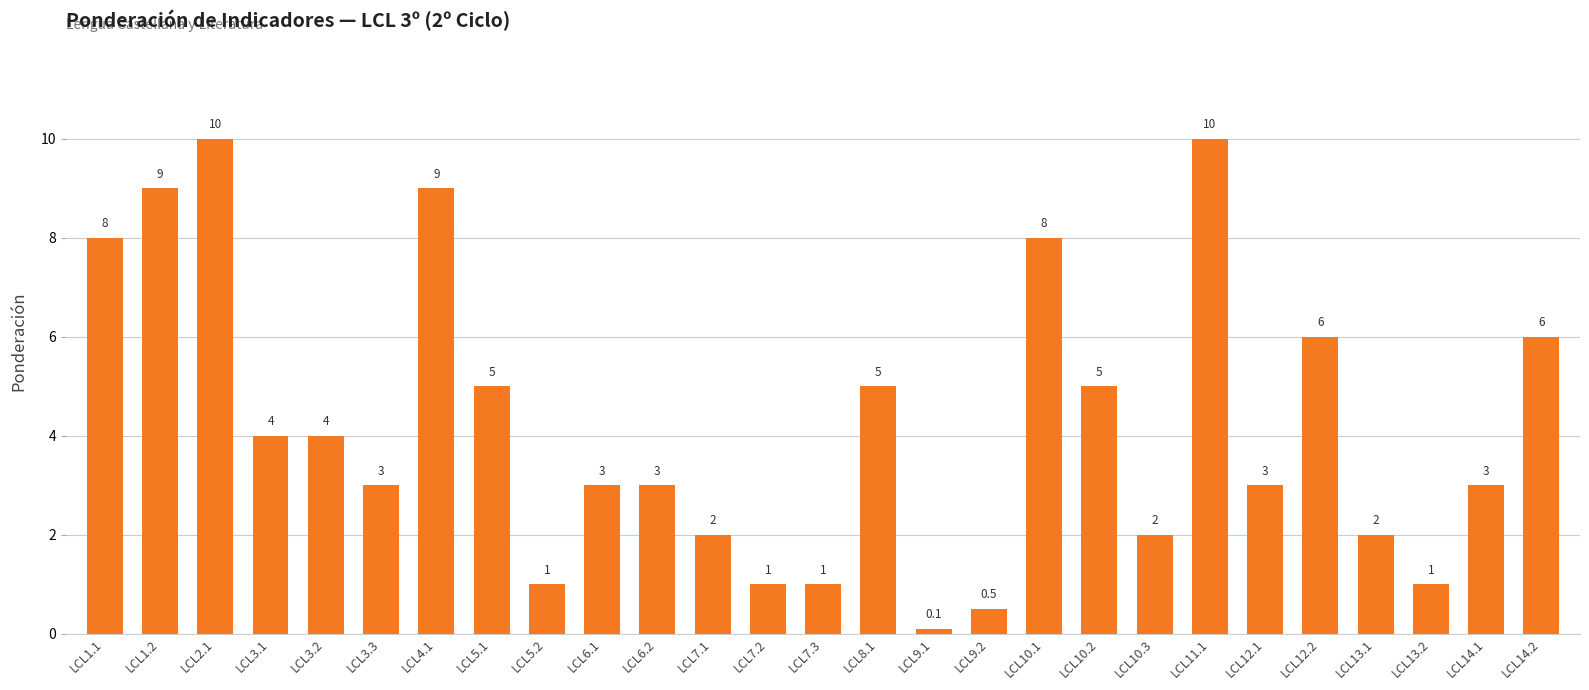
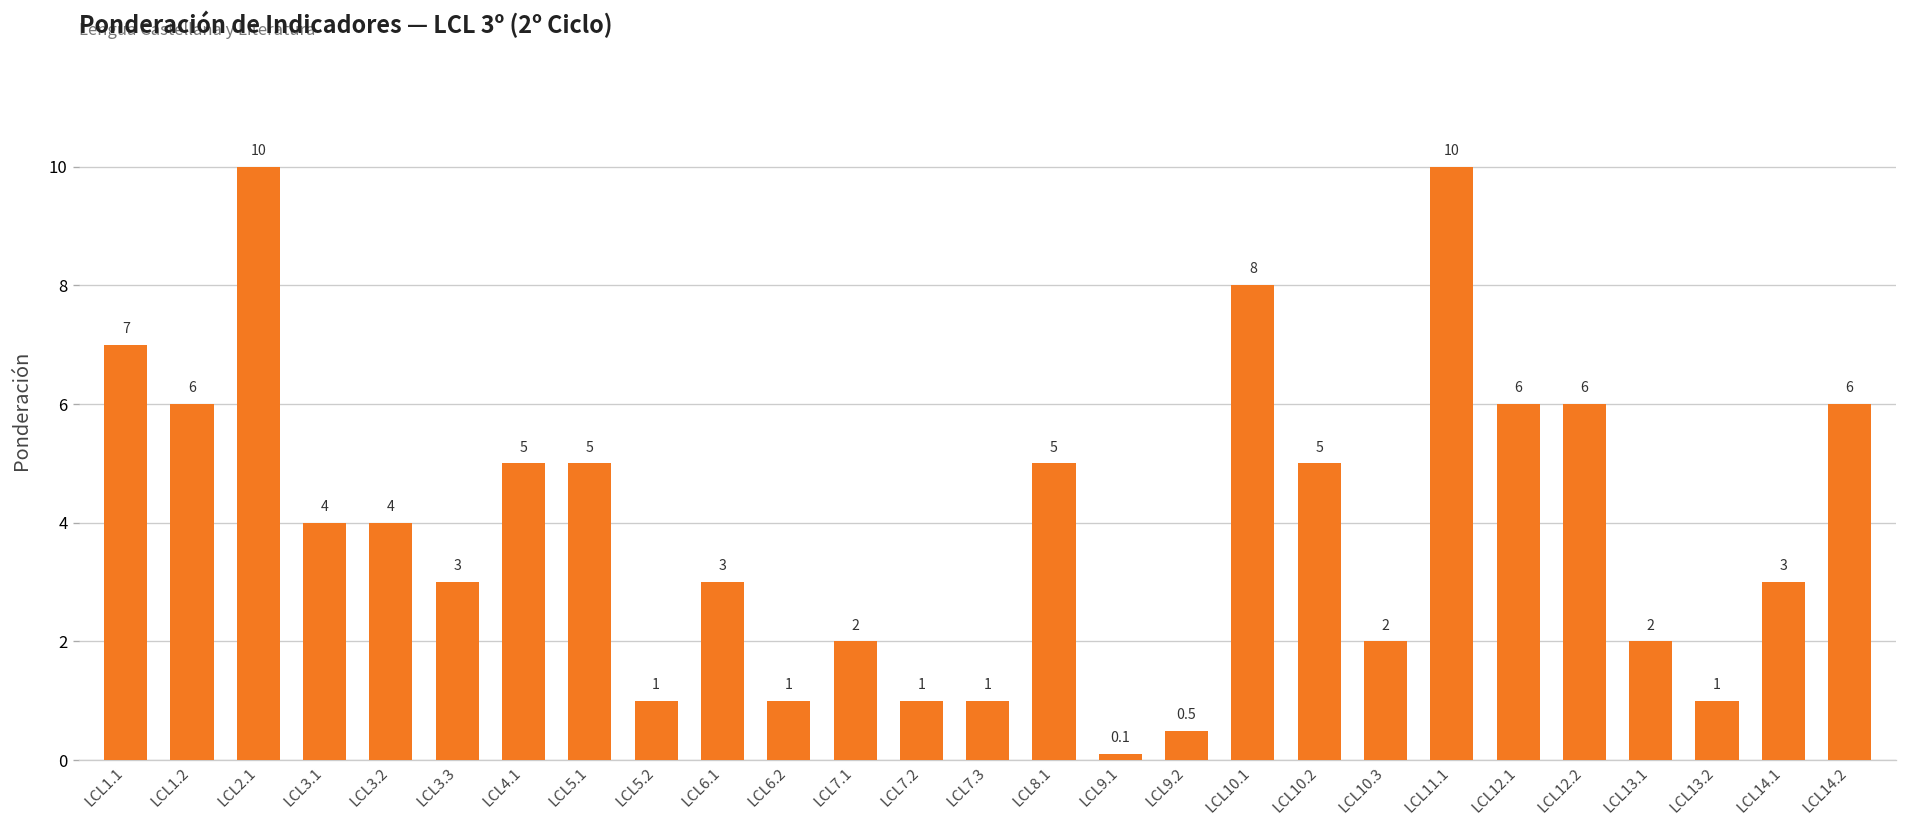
LCL1.1: 8 -> 7
LCL1.2: 9 -> 6
LCL4.1: 9 -> 5
LCL6.2: 3 -> 1
LCL12.1: 3 -> 6
